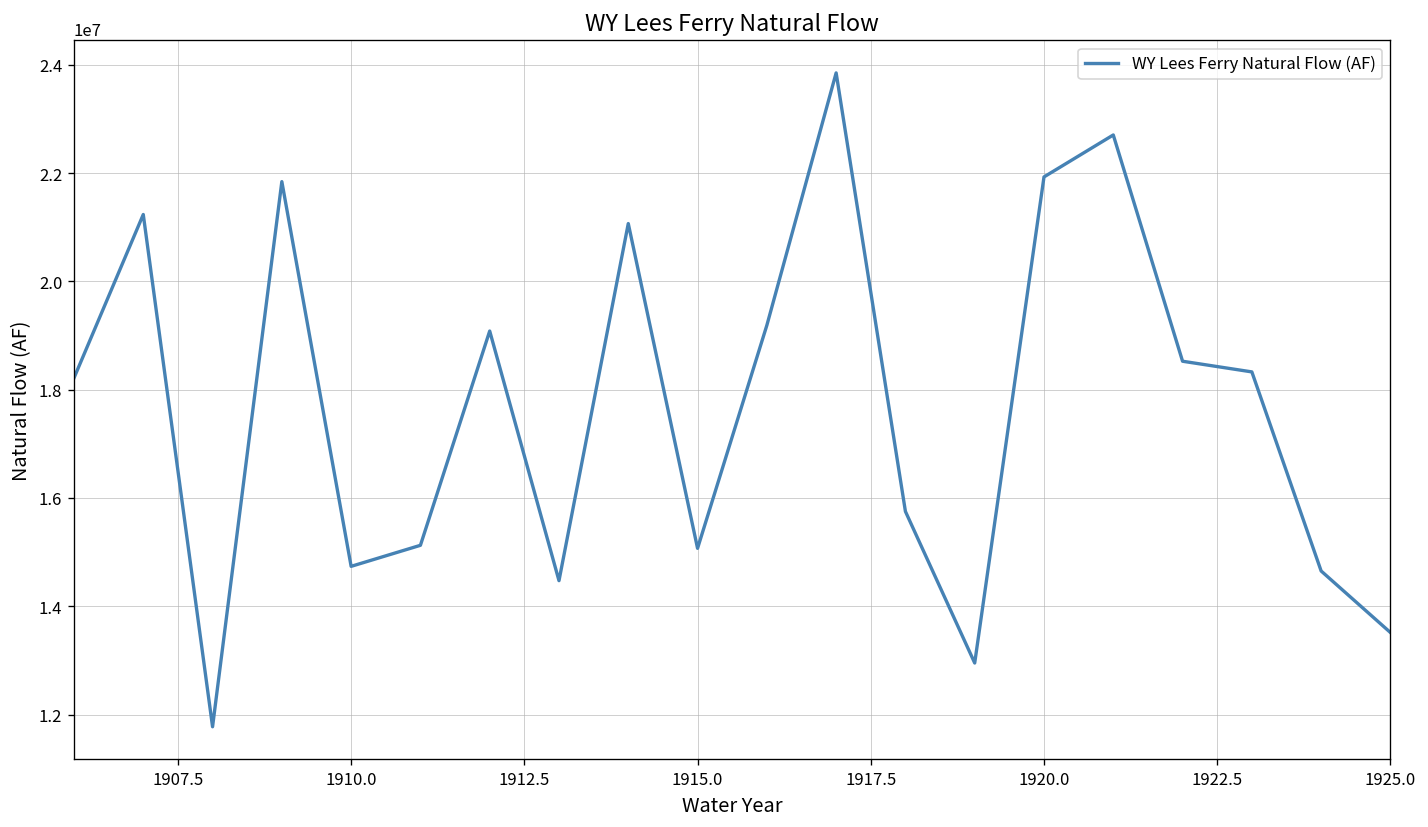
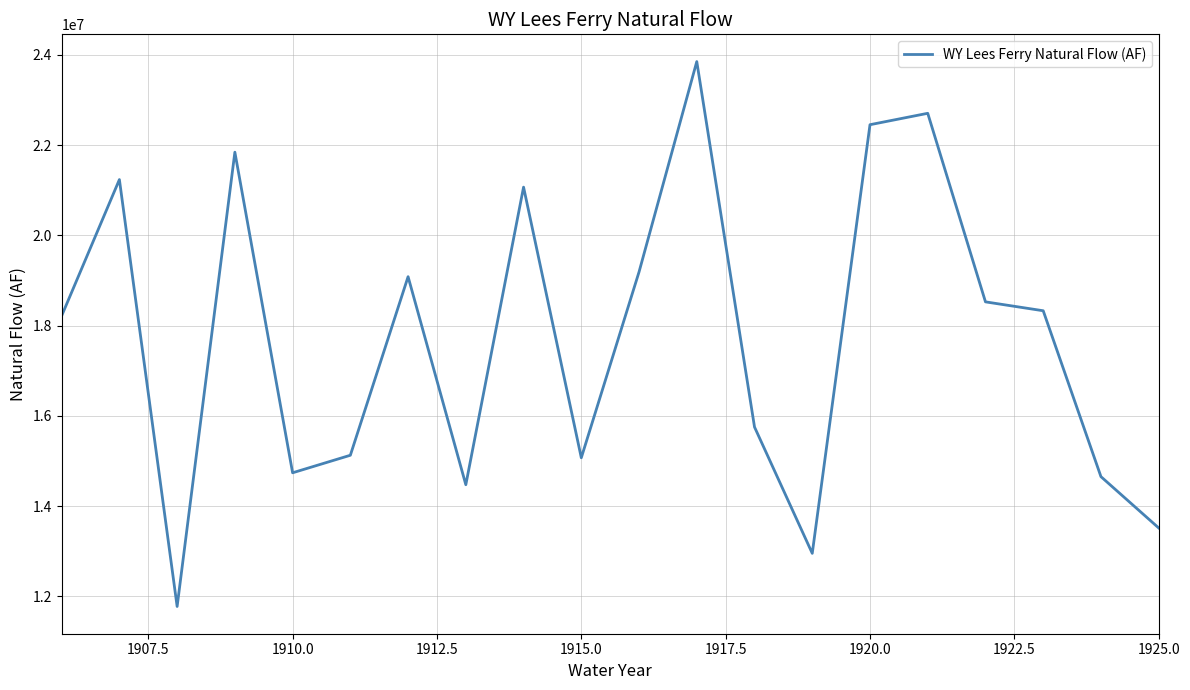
1920.0: 21900000 -> 22500000
